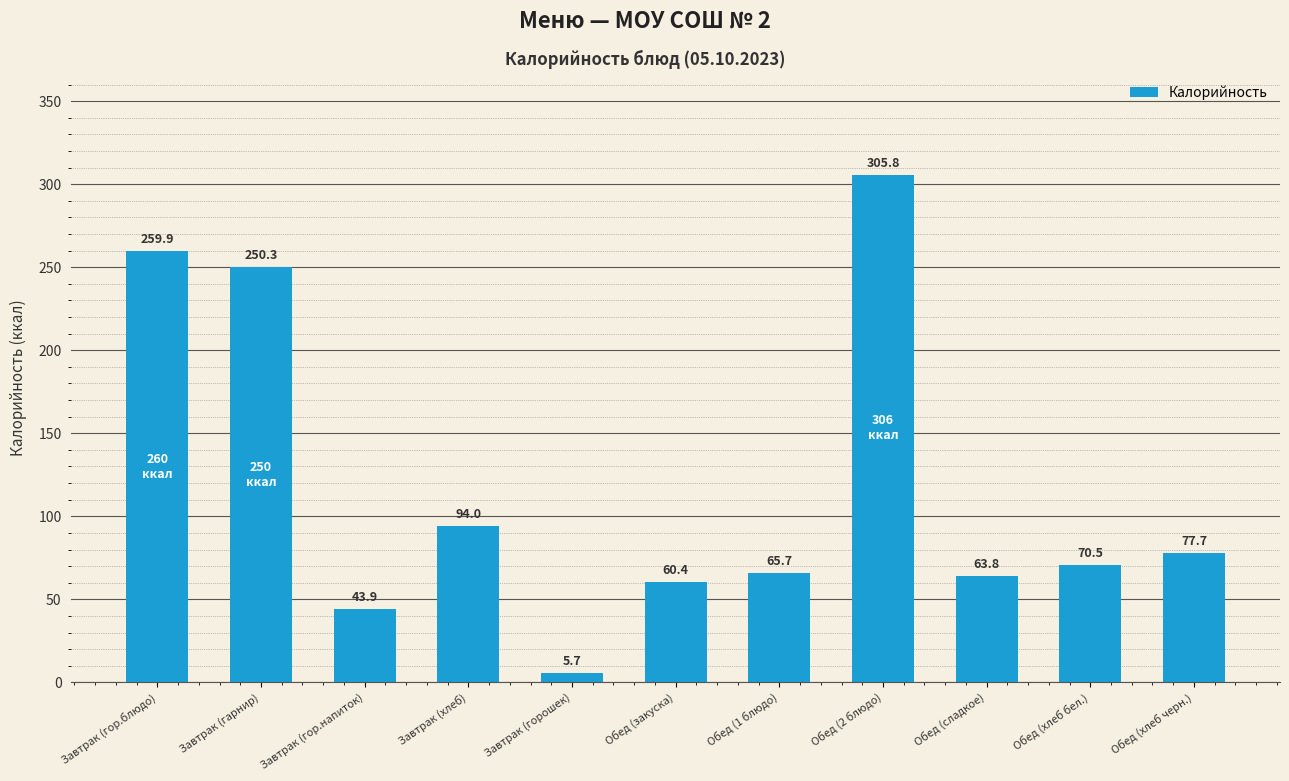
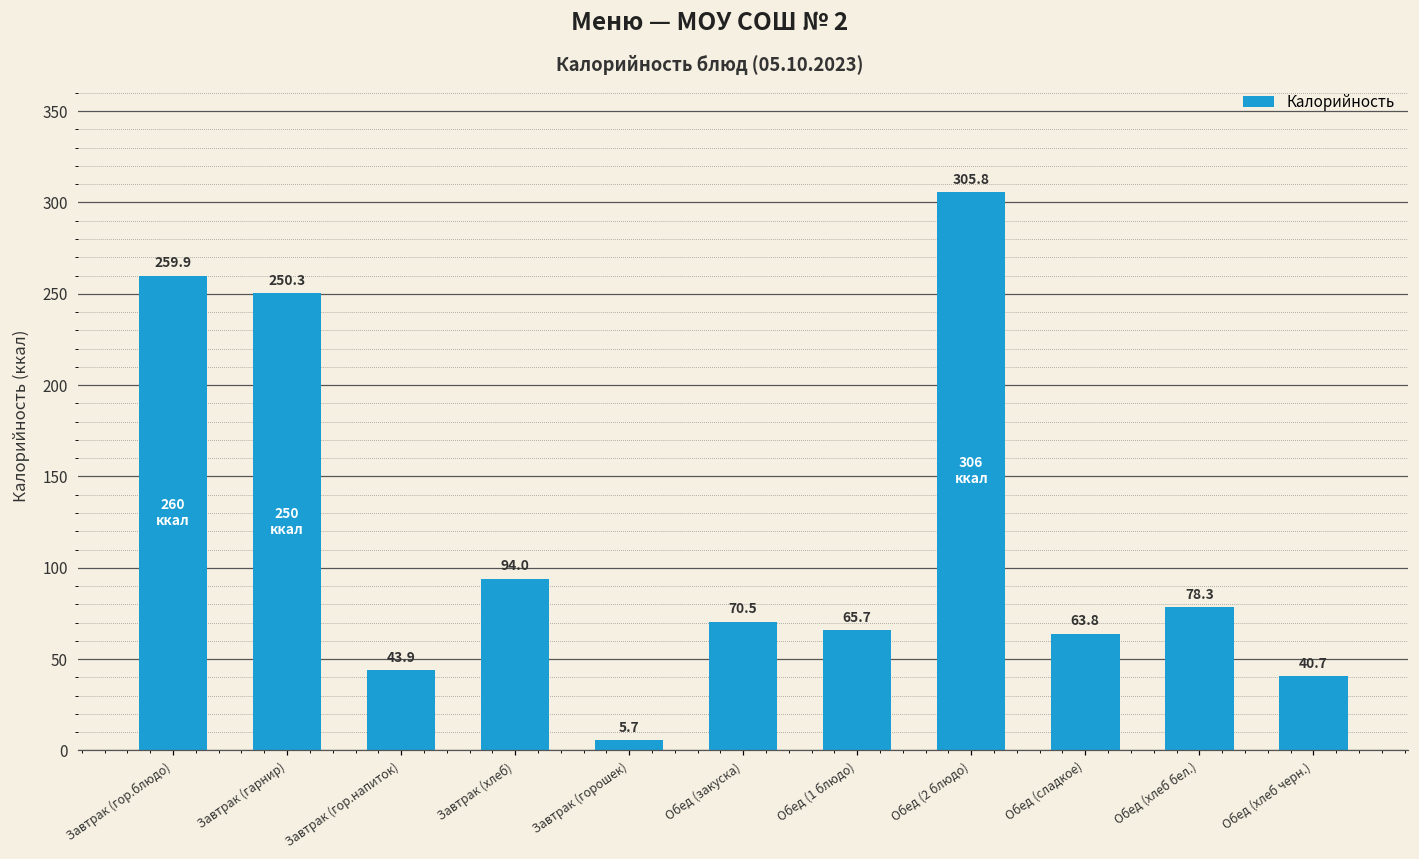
Обед (закуска): 60.4 -> 70.5
Обед (хлеб бел.): 70.5 -> 78.3
Обед (хлеб черн.): 77.7 -> 40.7
